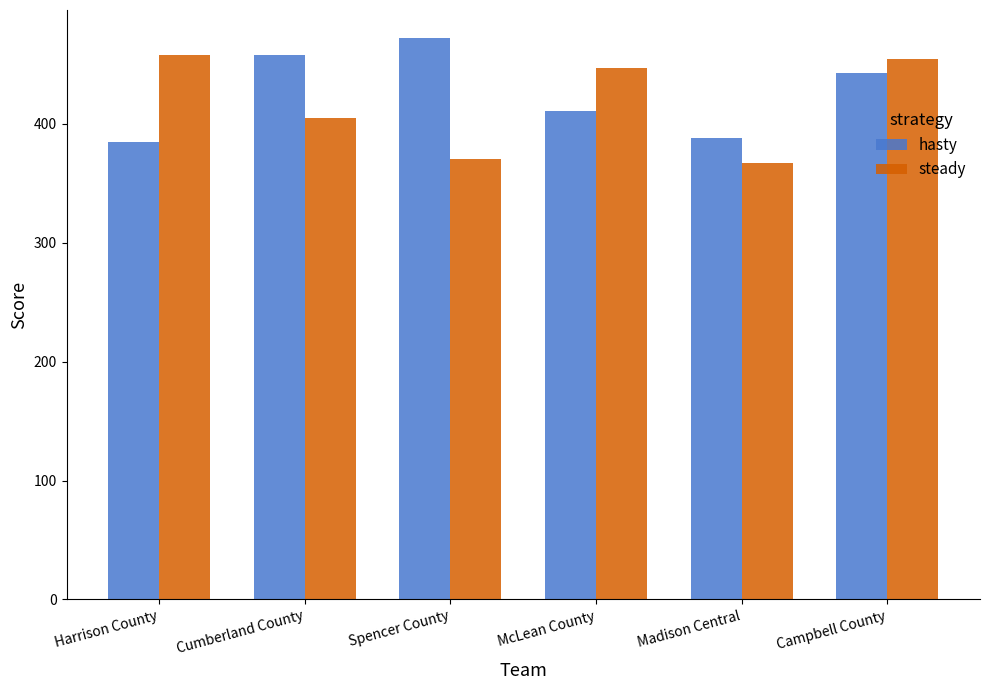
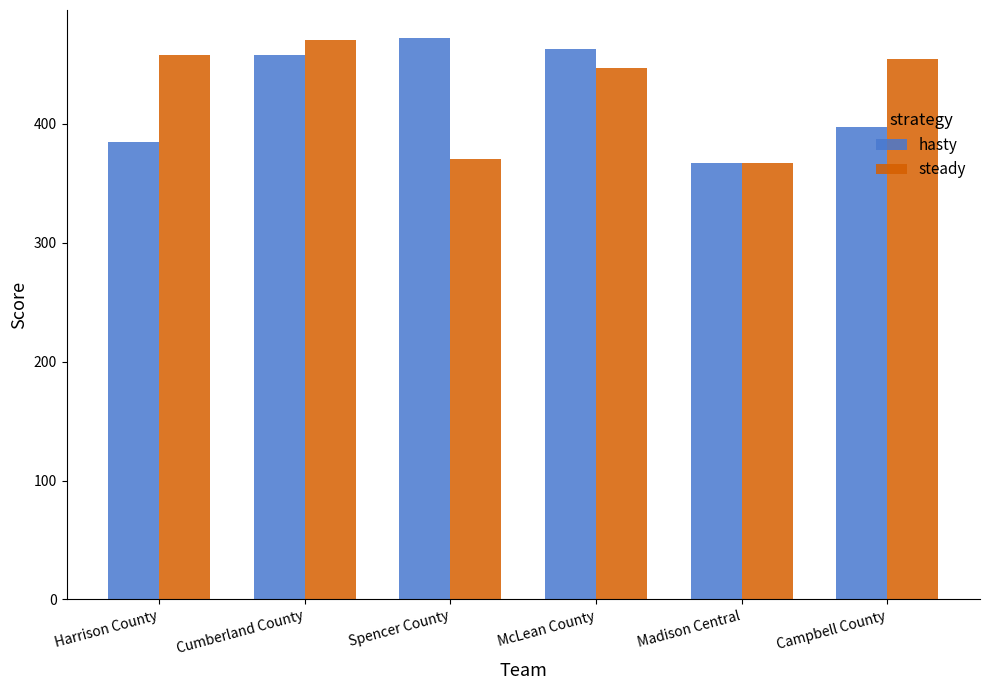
steady, Cumberland County: 405 -> 470
hasty, McLean County: 411 -> 463
hasty, Madison Central: 388 -> 367
hasty, Campbell County: 443 -> 397
